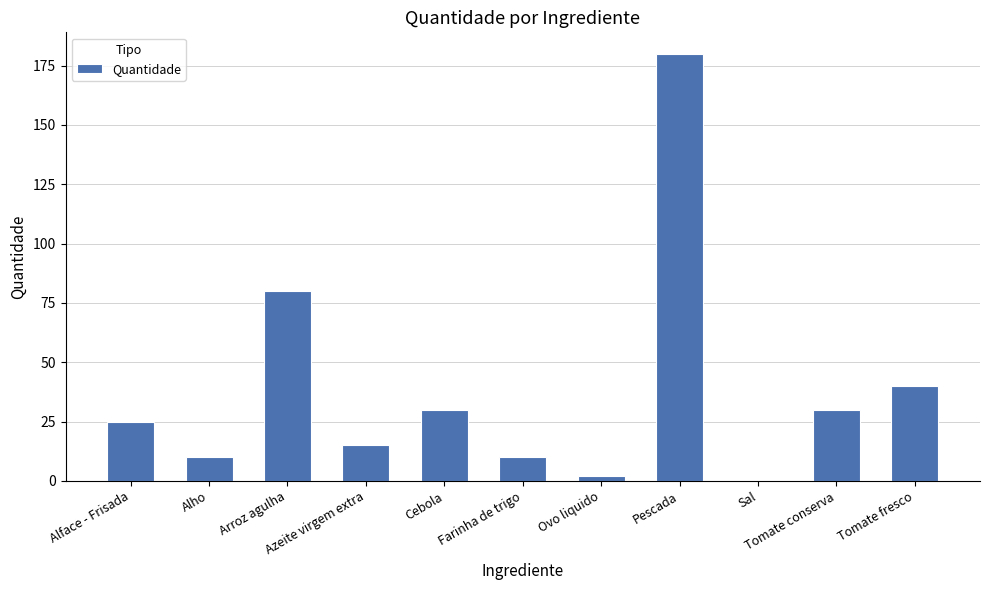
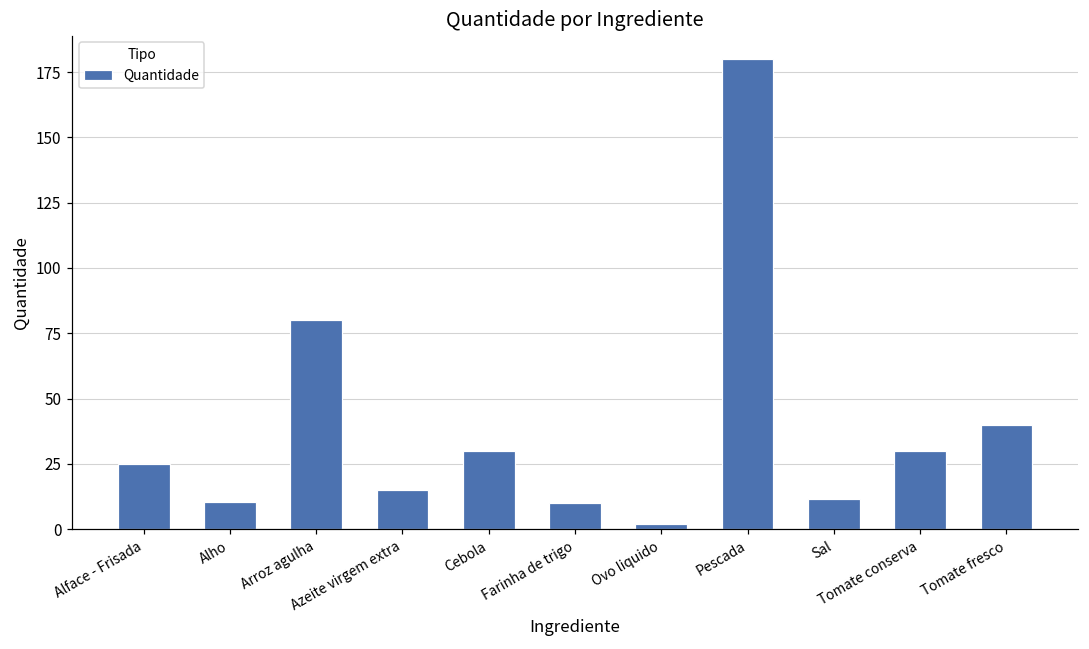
Sal: 0 -> 11
